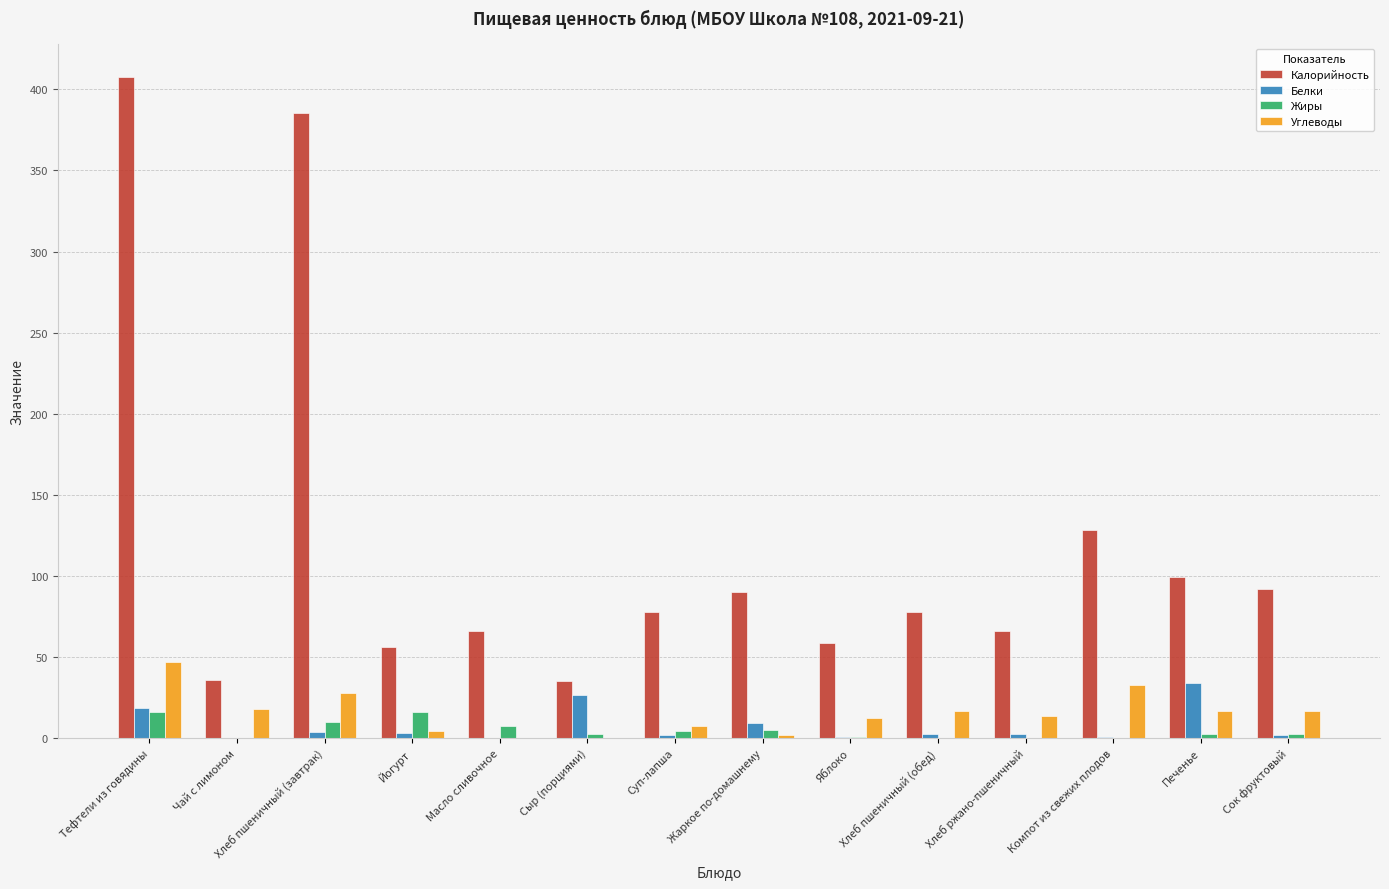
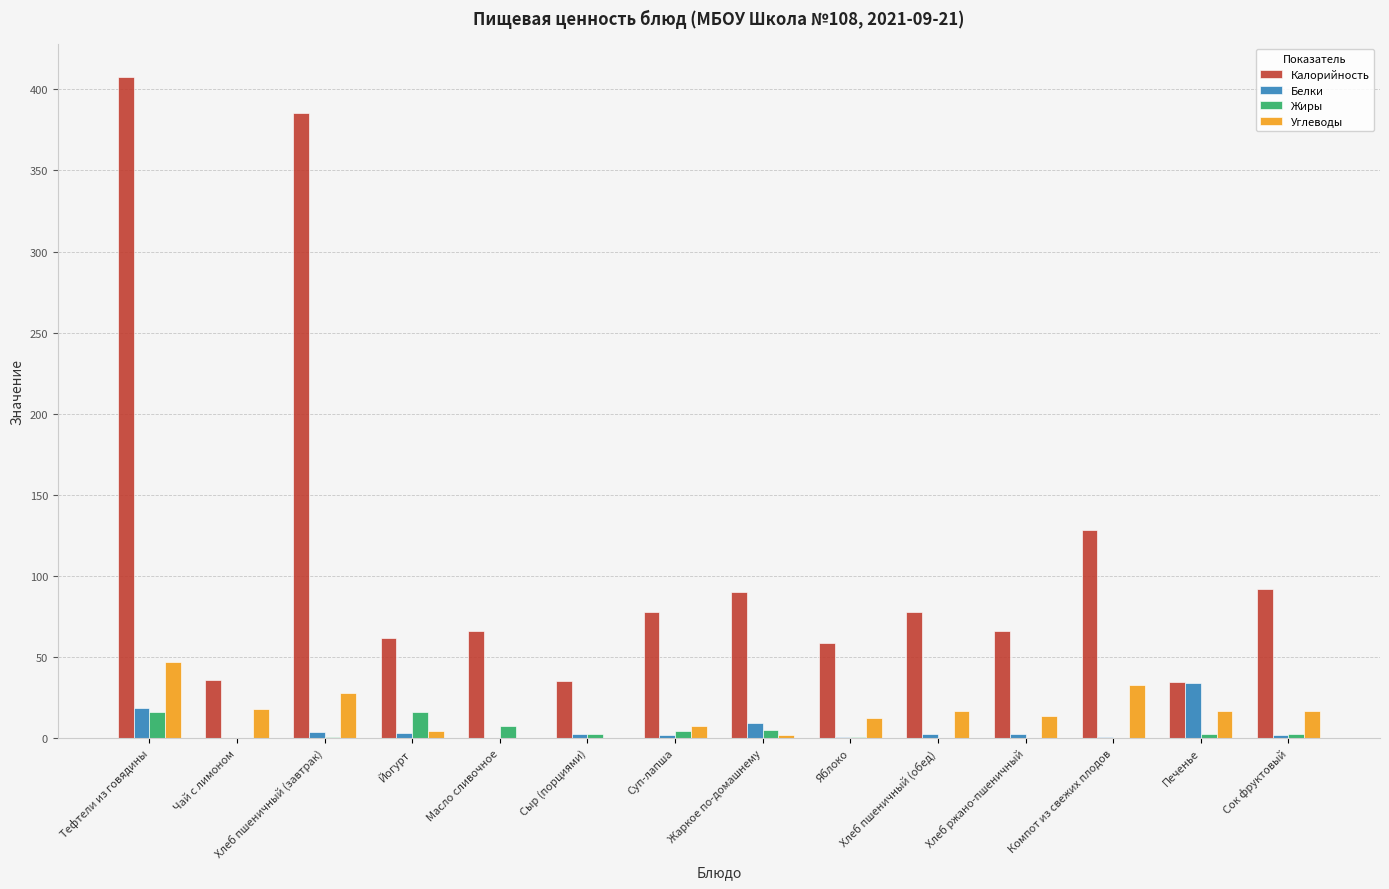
Жиры, Хлеб пшеничный (завтрак): 10 -> 1
Калорийность, Йогурт: 56 -> 62
Белки, Сыр (порциями): 26 -> 3
Калорийность, Печенье: 99 -> 34
